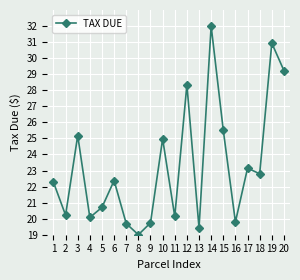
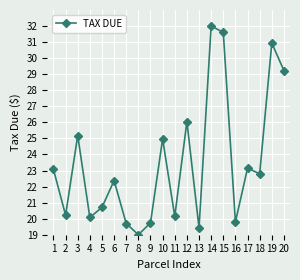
1: 22.3 -> 23.1
12: 28.3 -> 26.0
15: 25.5 -> 31.6
